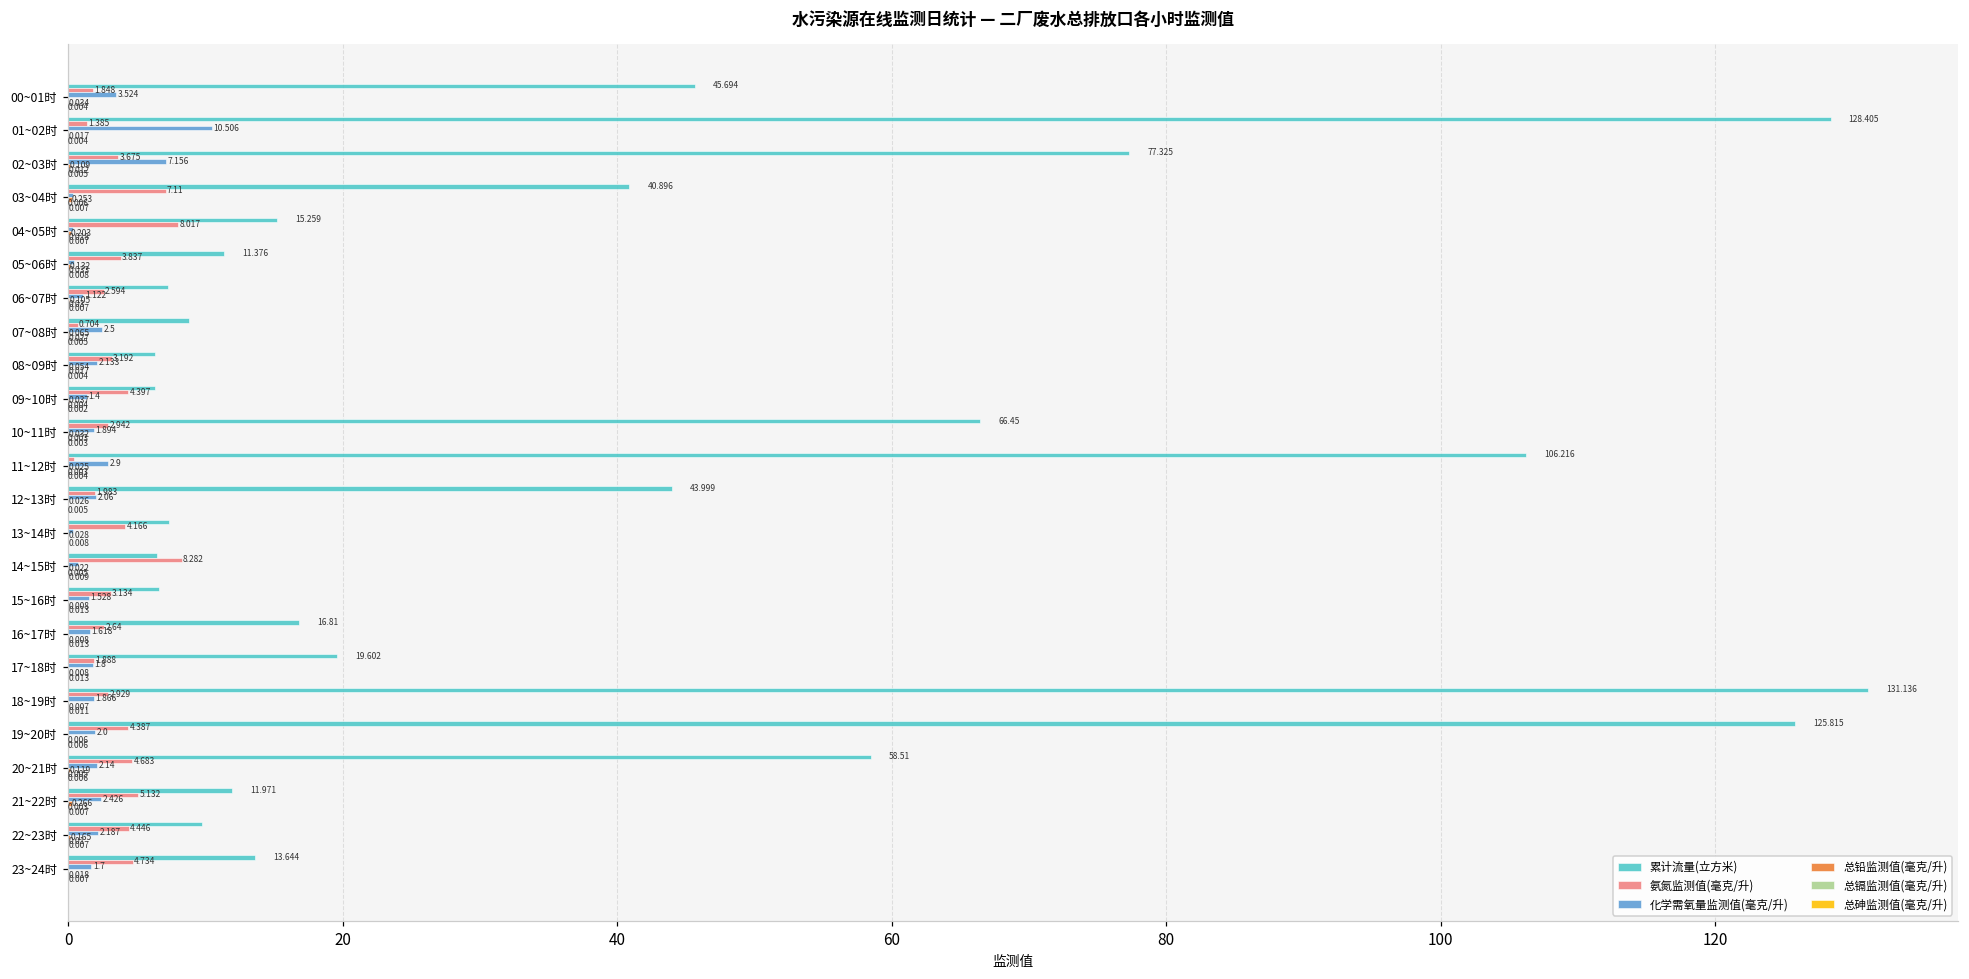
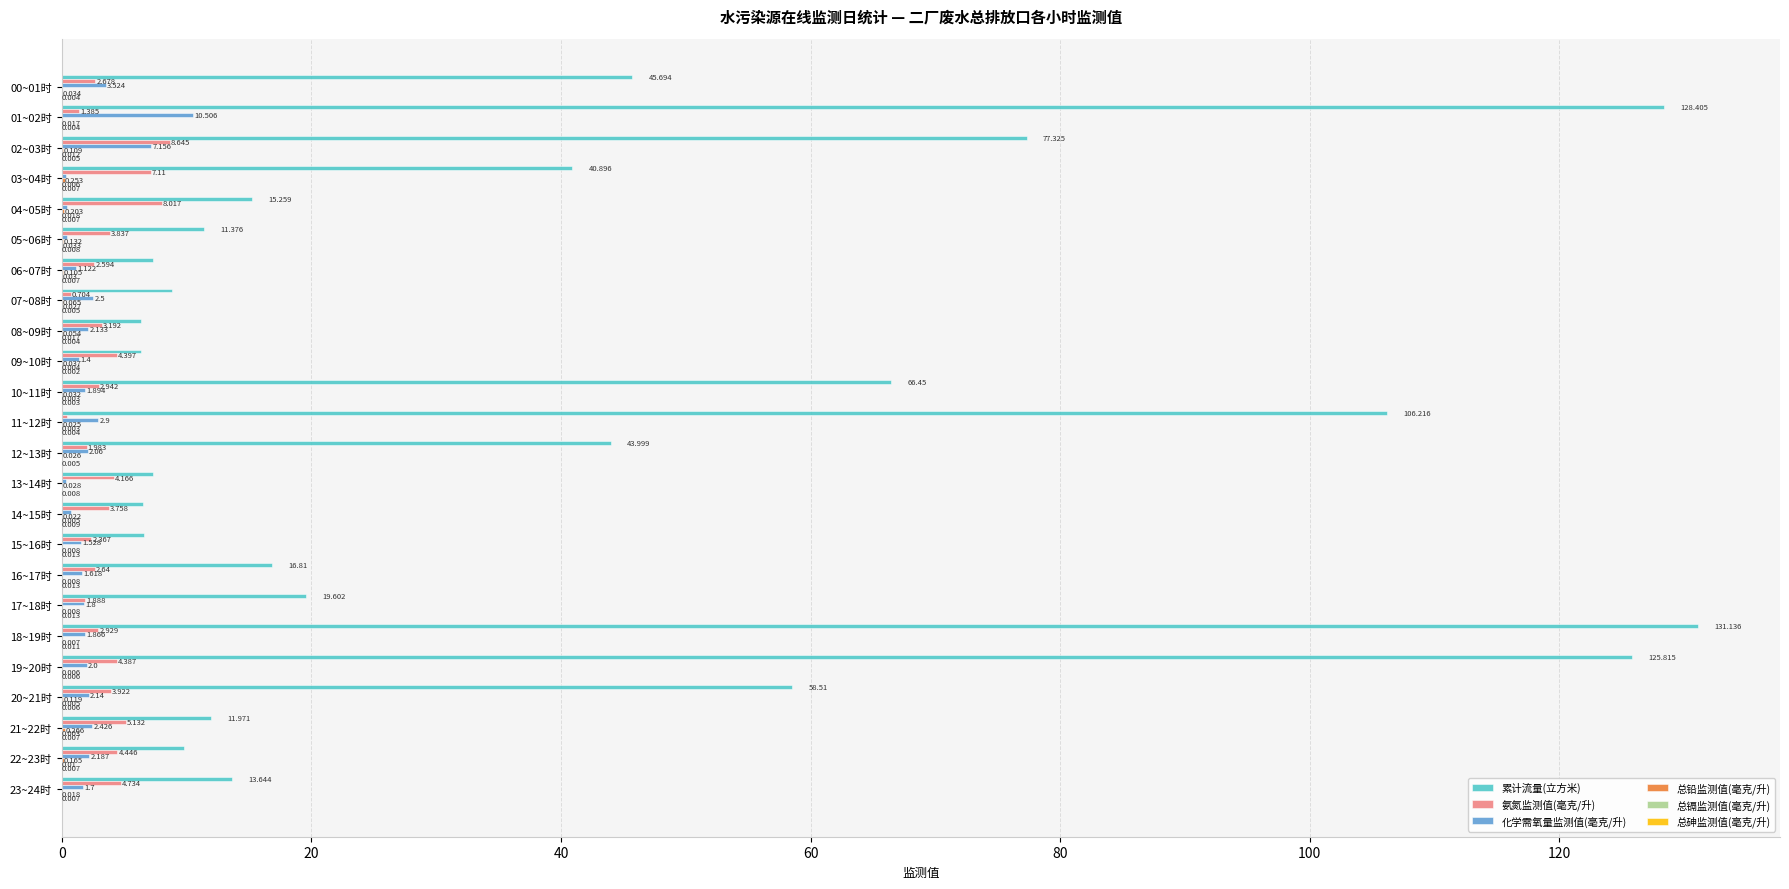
氨氮监测值(毫克/升), 00~01时: 1.848 -> 2.678
氨氮监测值(毫克/升), 02~03时: 3.675 -> 8.645
氨氮监测值(毫克/升), 14~15时: 8.282 -> 3.758
氨氮监测值(毫克/升), 15~16时: 3.134 -> 2.367
氨氮监测值(毫克/升), 20~21时: 4.683 -> 3.922
